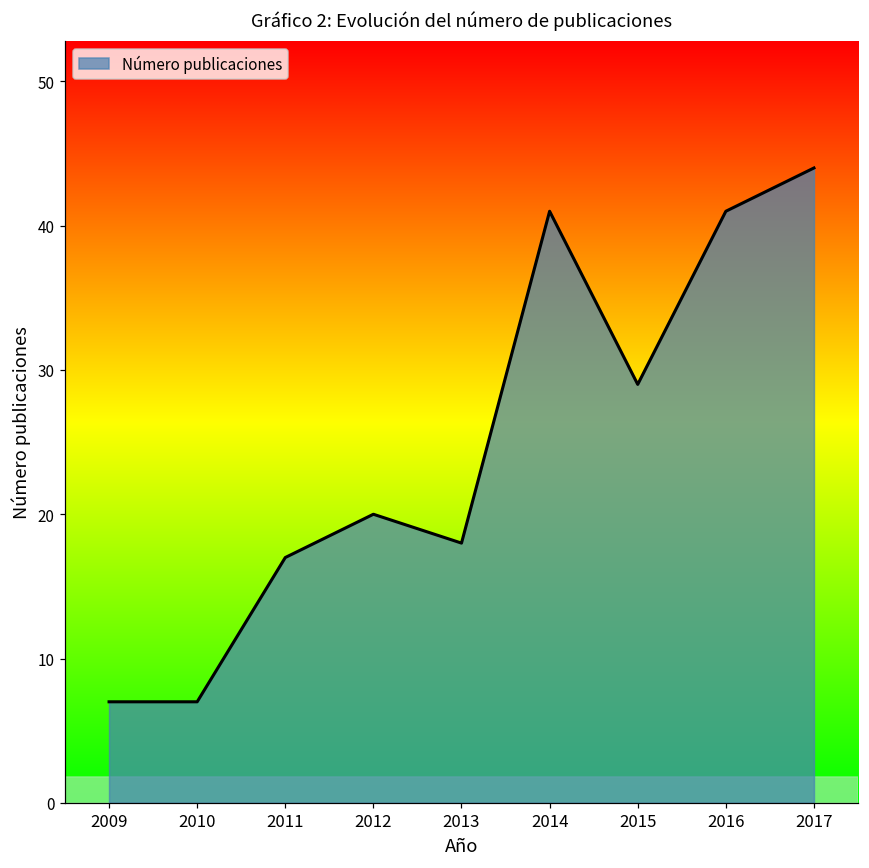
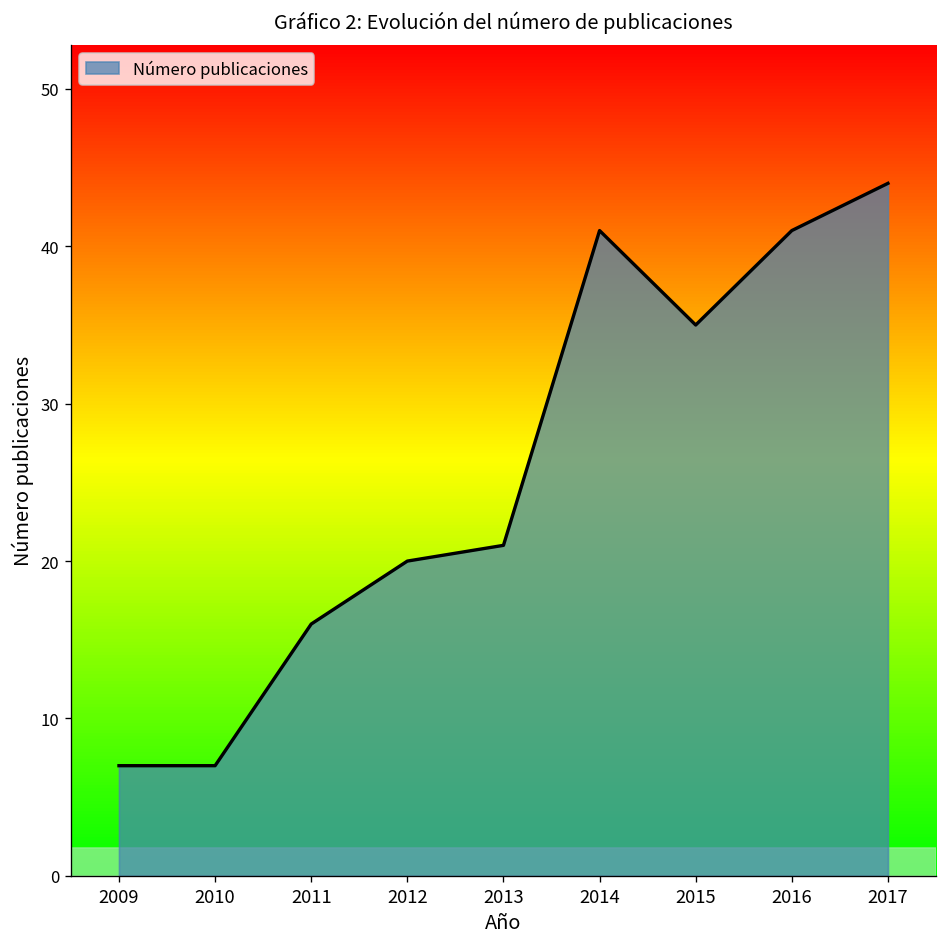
2011: 17 -> 16
2013: 18 -> 21
2015: 29 -> 35
